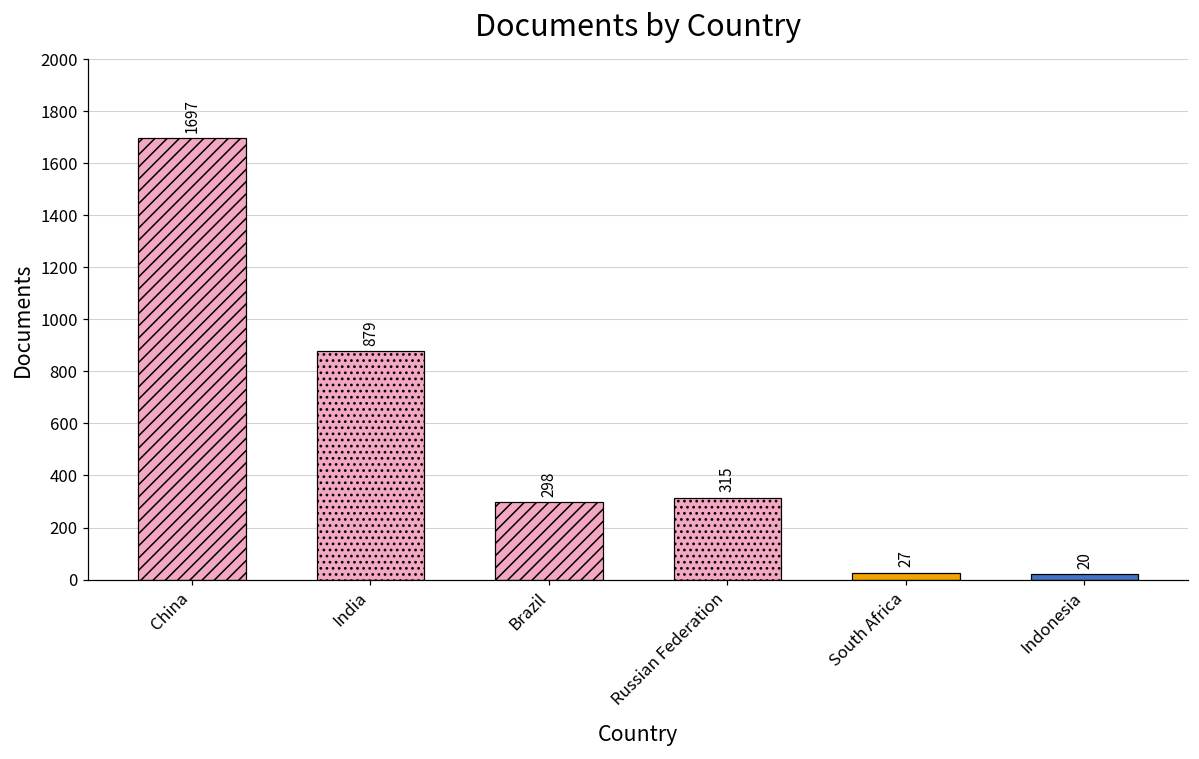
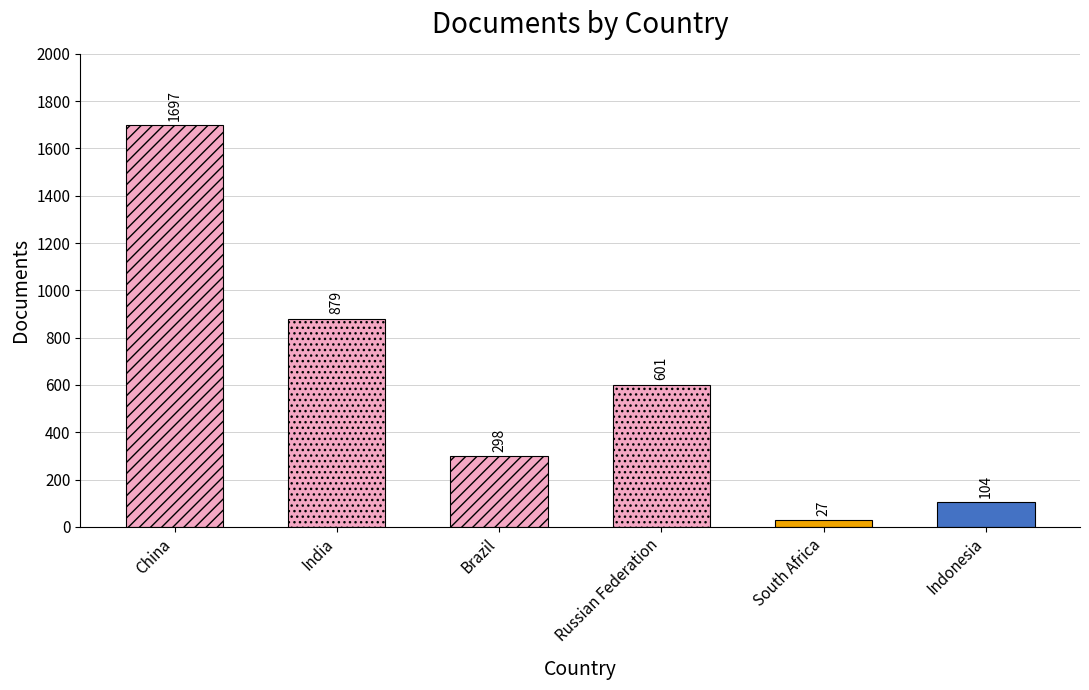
Russian Federation: 315 -> 601
Indonesia: 20 -> 104
